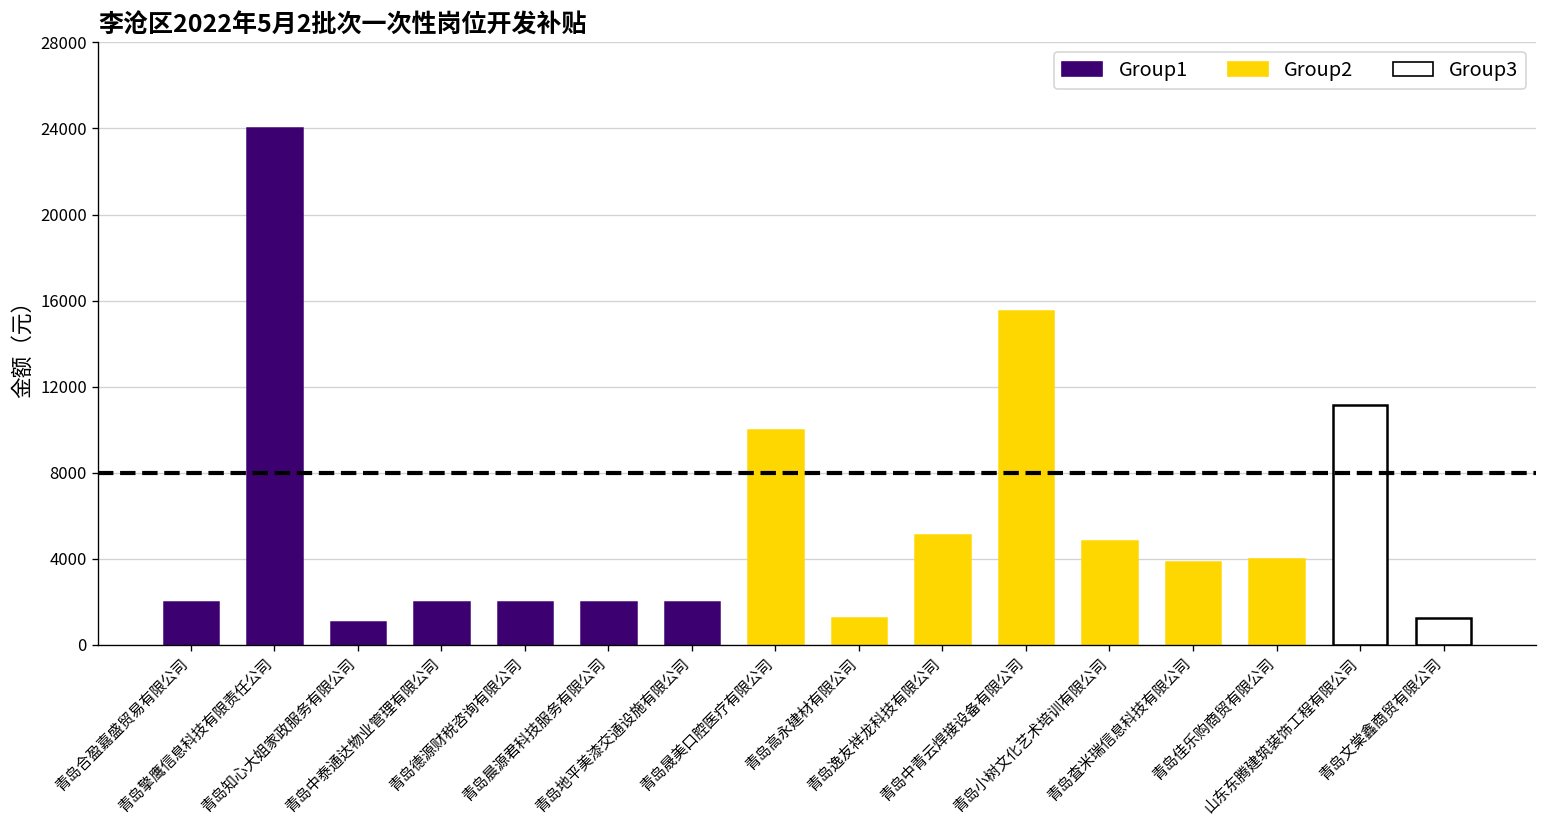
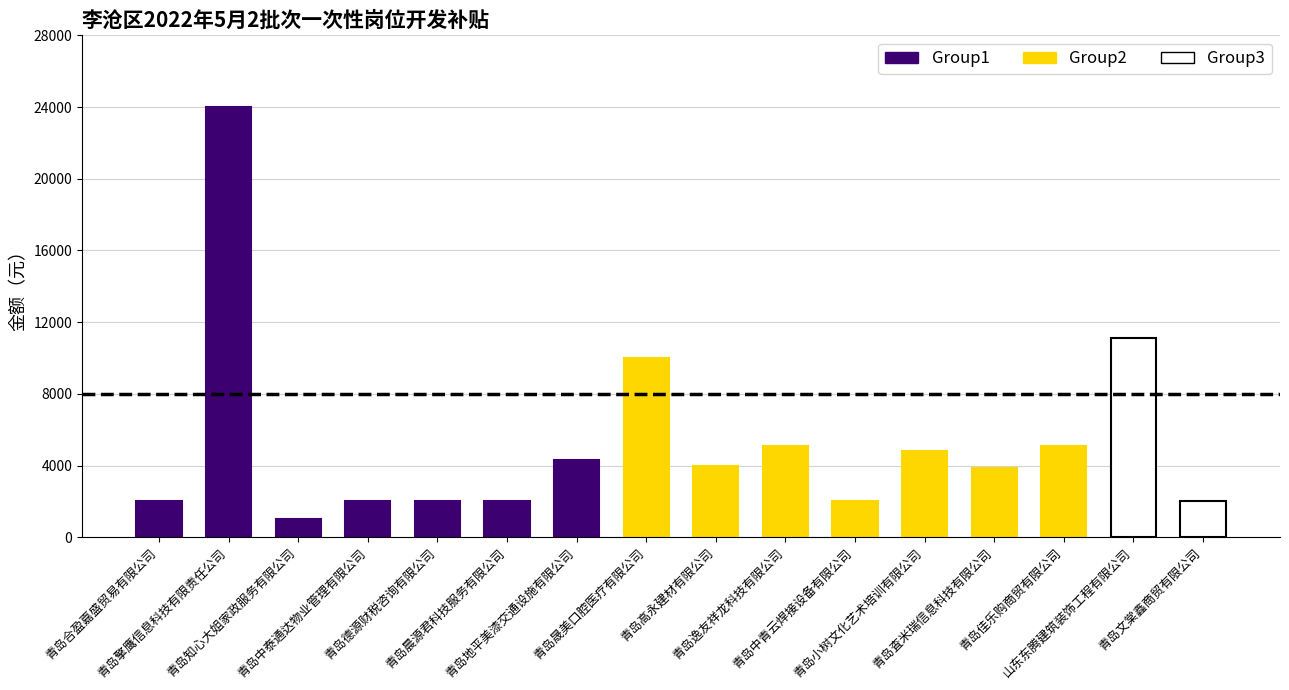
青岛地平美漆交通设施有限公司: 2000 -> 4300
青岛高永建材有限公司: 1300 -> 4000
青岛中青云焊接设备有限公司: 15500 -> 2000
青岛佳乐购商贸有限公司: 4000 -> 5100
青岛文棠鑫商贸有限公司: 1200 -> 2000
